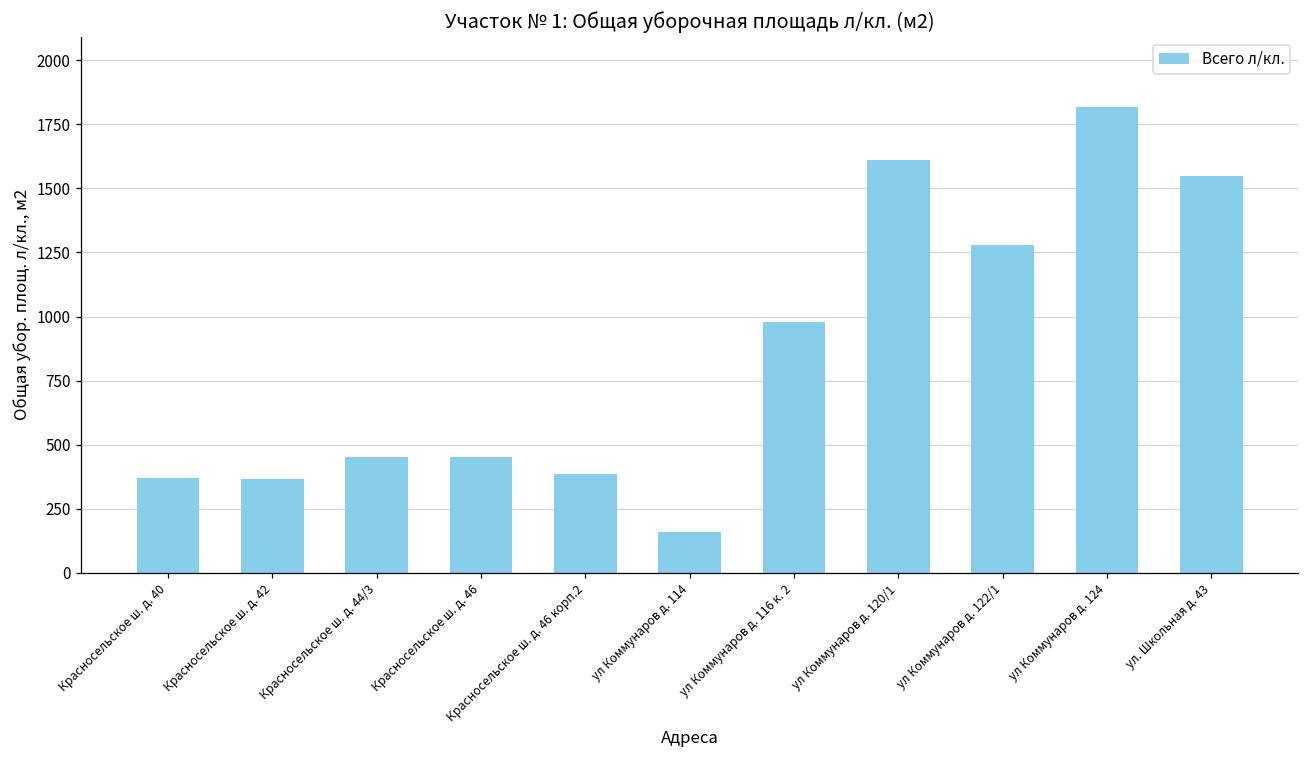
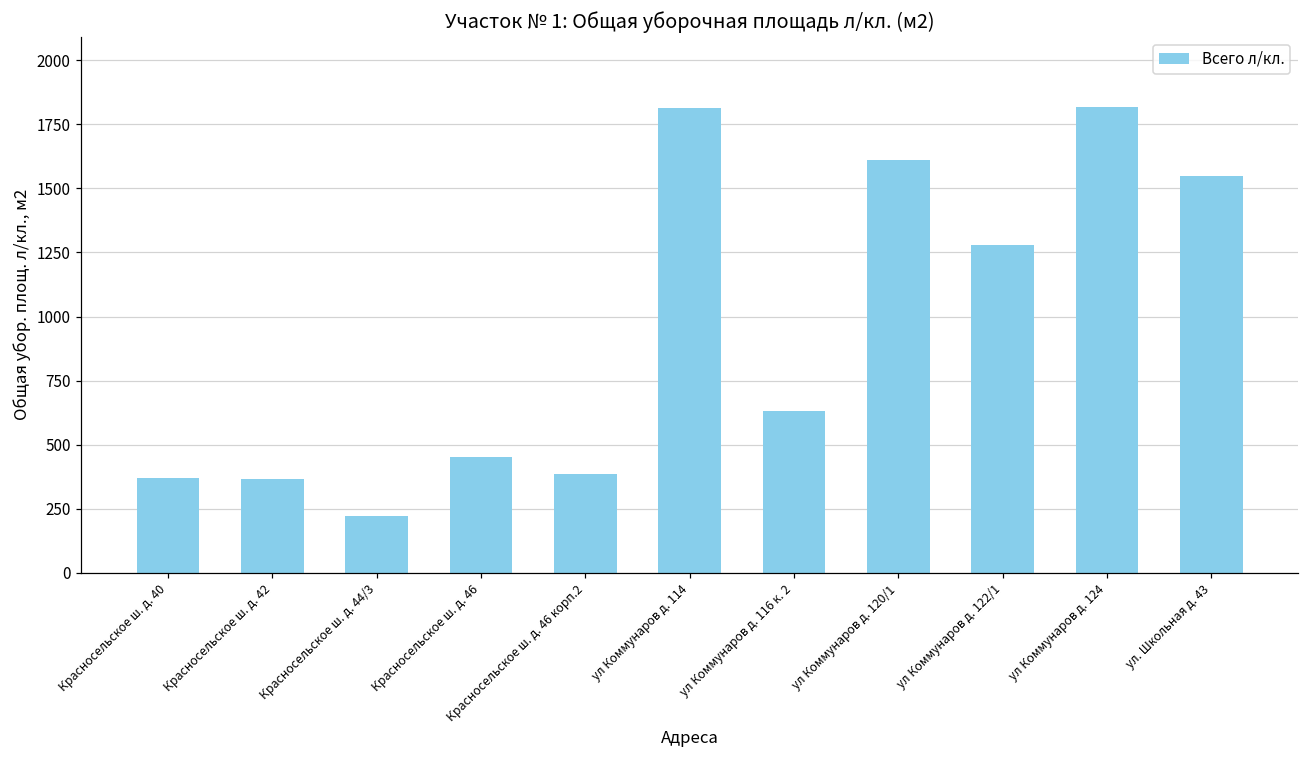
Красносельское ш. д. 44/3: 450 -> 220
ул Коммунаров д. 114: 160 -> 1810
ул Коммунаров д. 116 к. 2: 980 -> 630
